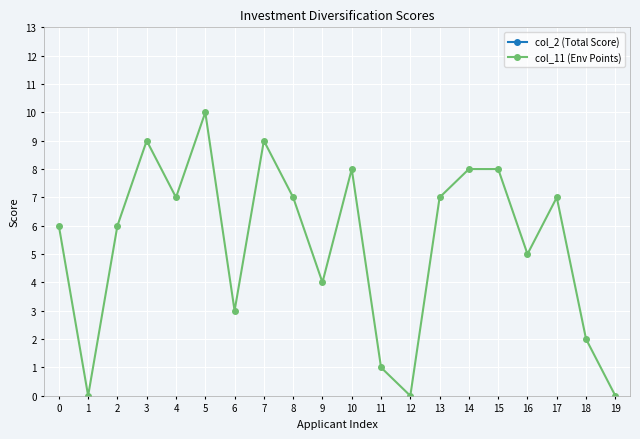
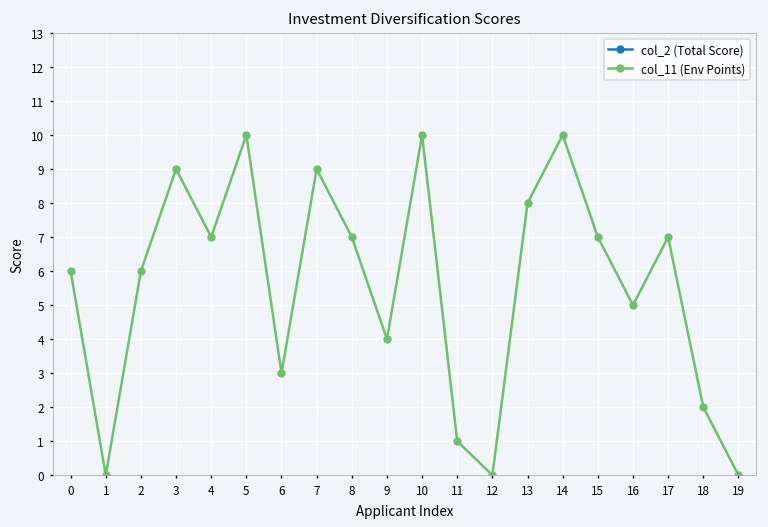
col_11 (Env Points), 10: 8 -> 10
col_11 (Env Points), 13: 7 -> 8
col_11 (Env Points), 14: 8 -> 10
col_11 (Env Points), 15: 8 -> 7
